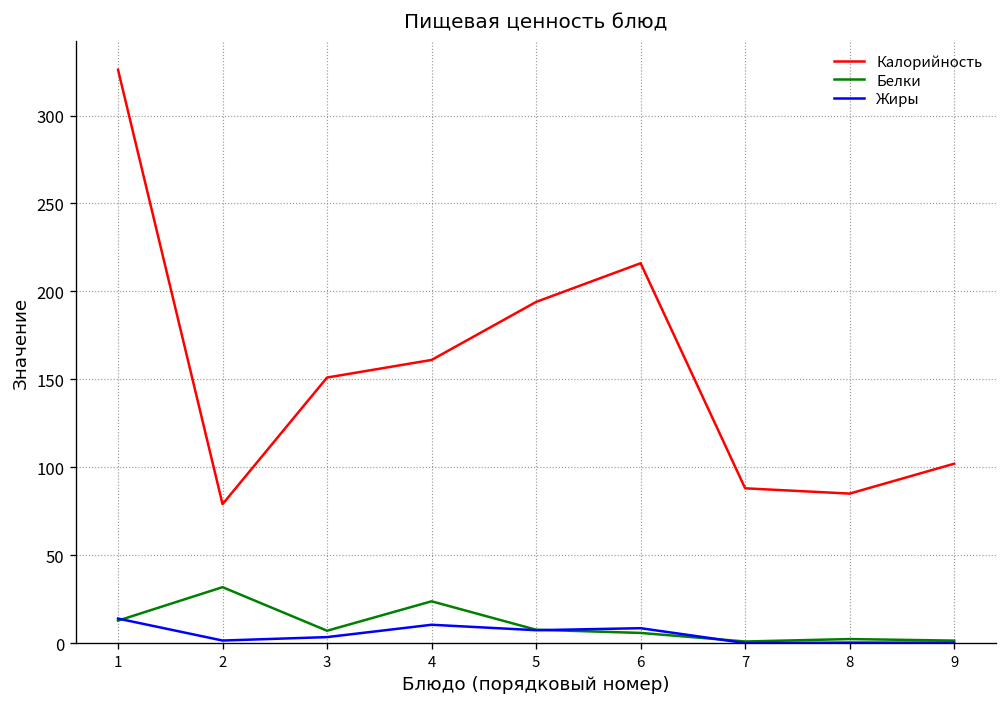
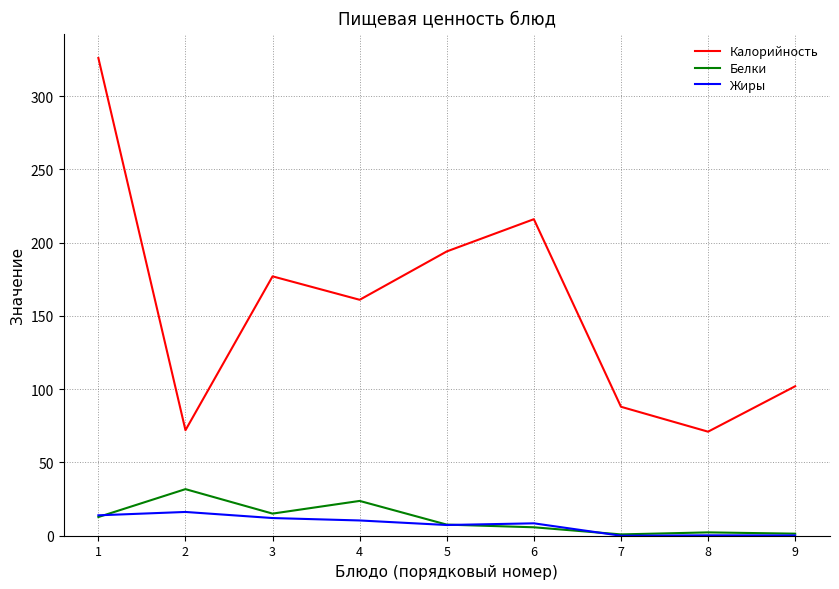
Калорийность, 2: 79 -> 72
Жиры, 2: 1 -> 16
Калорийность, 3: 151 -> 177
Белки, 3: 7 -> 15
Жиры, 3: 3 -> 12
Калорийность, 8: 85 -> 71
